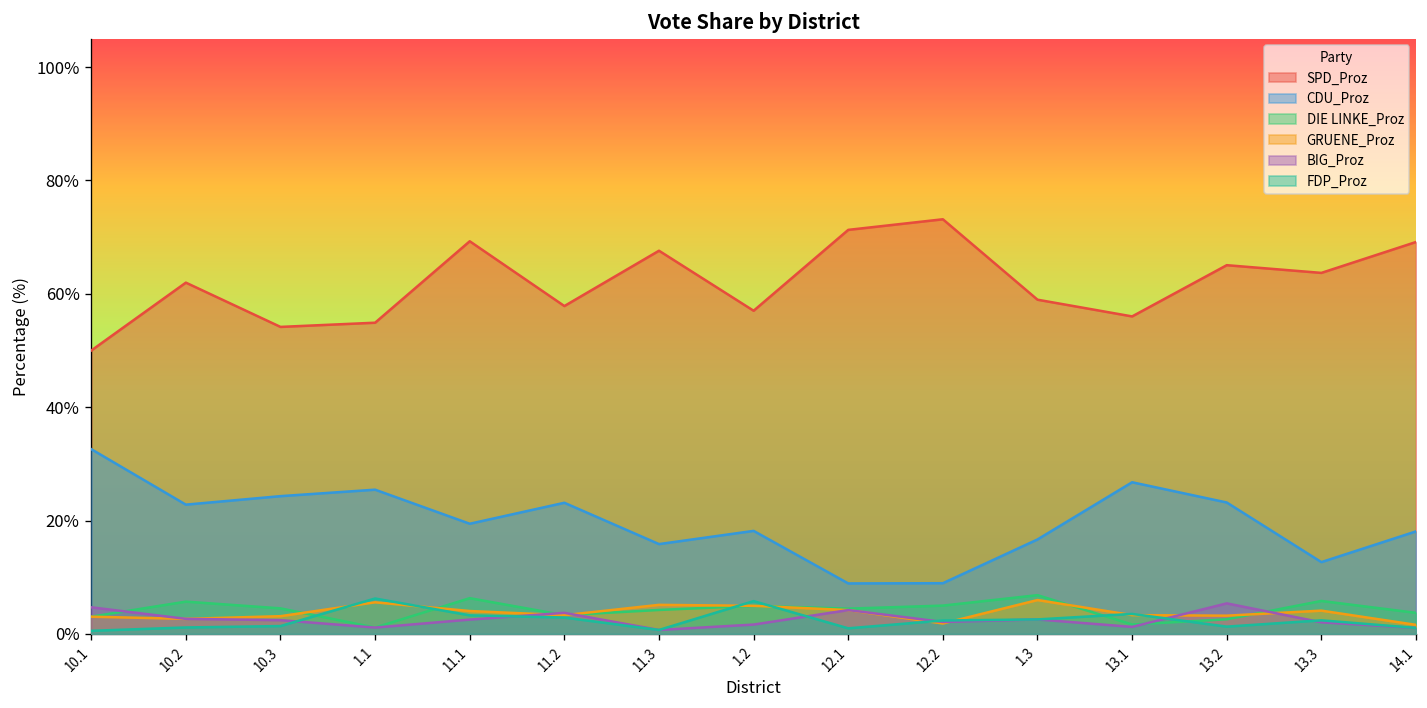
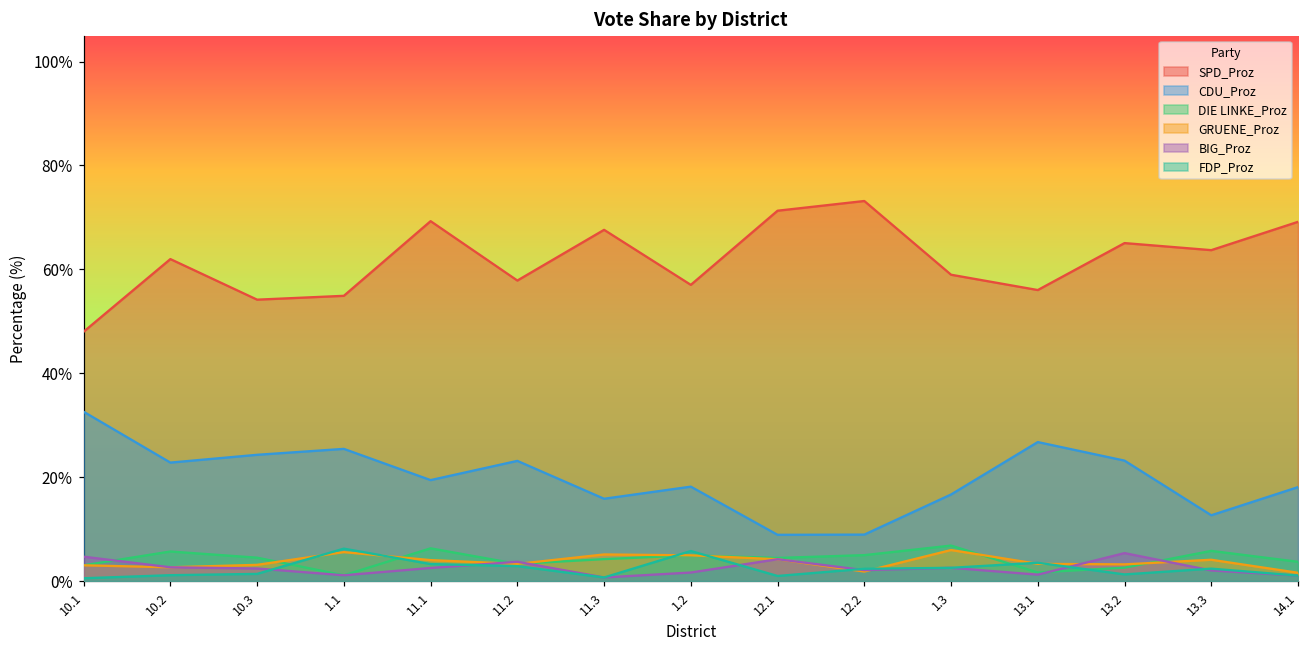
SPD_Proz, 10.1: 50% -> 48%
